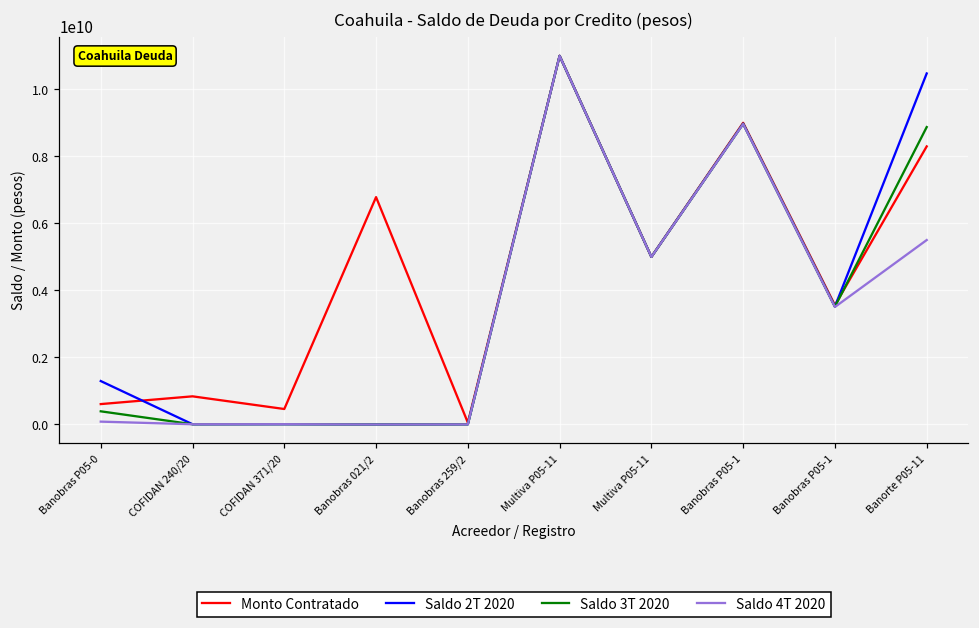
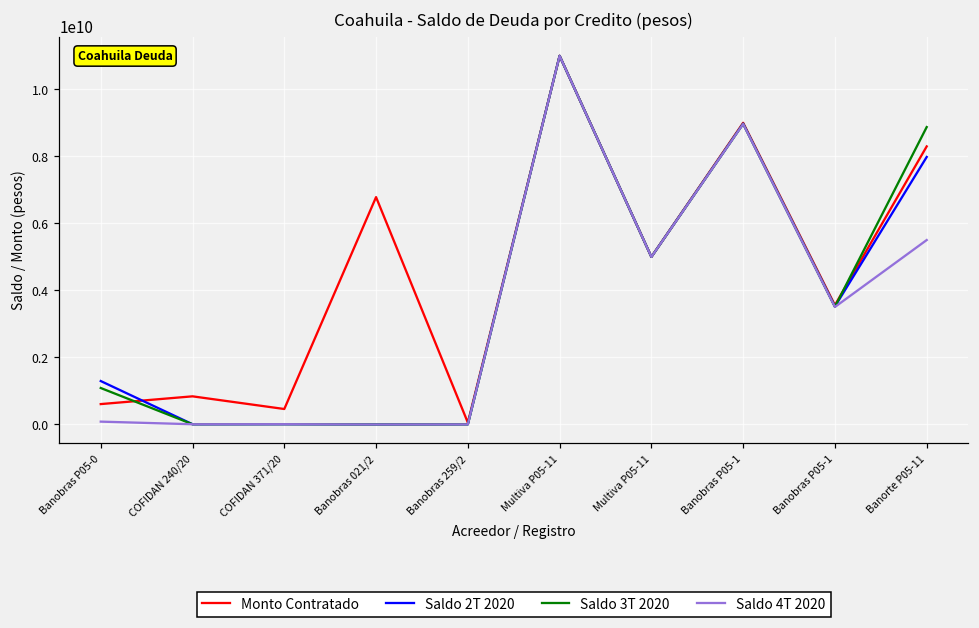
Saldo 3T 2020, Banobras P05-0: 400000000 -> 1100000000
Saldo 2T 2020, Banorte P05-11: 10500000000 -> 8000000000
